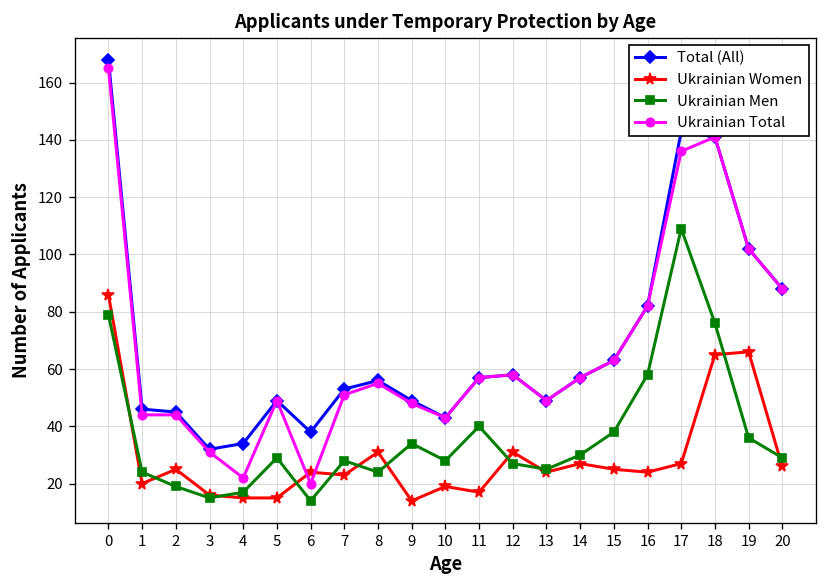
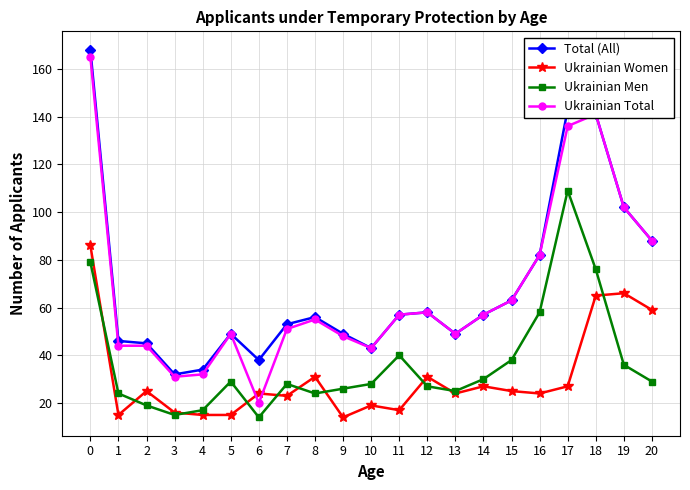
Ukrainian Women, 1: 20 -> 15
Ukrainian Total, 4: 22 -> 32
Ukrainian Men, 9: 34 -> 26
Ukrainian Women, 20: 26 -> 59
